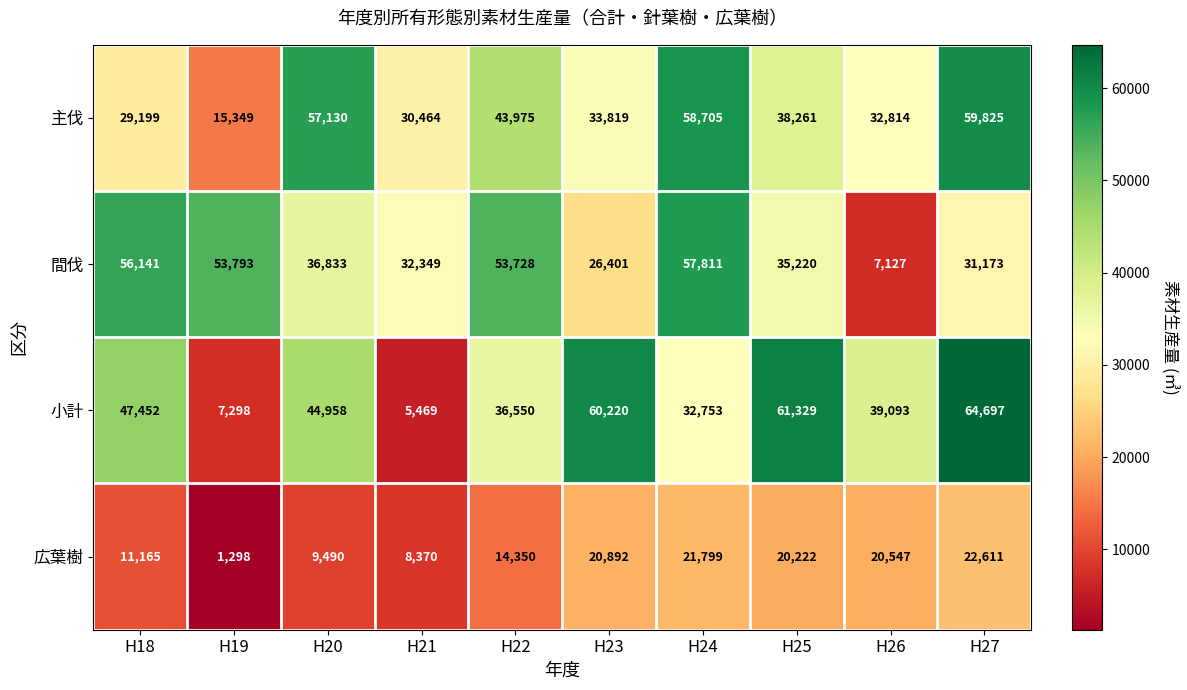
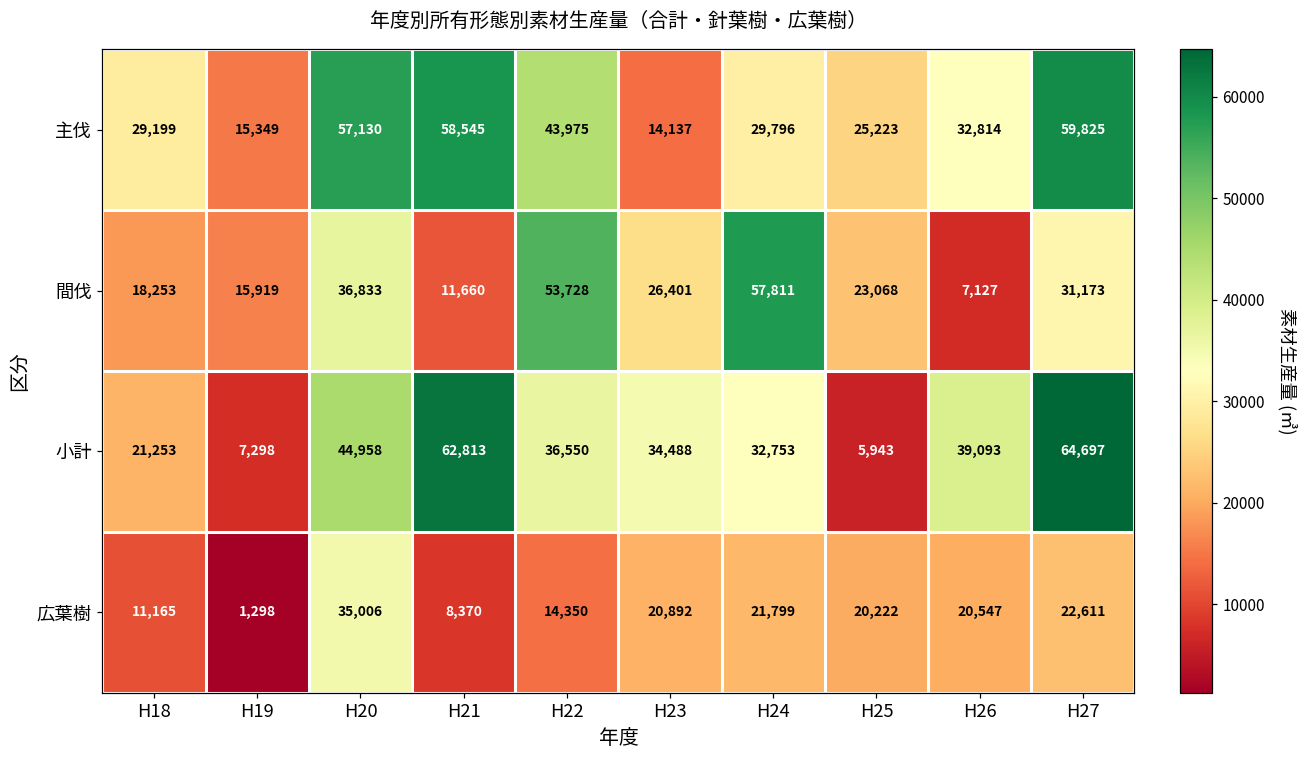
主伐, H21: 30,464 -> 58,545
主伐, H23: 33,819 -> 14,137
主伐, H24: 58,705 -> 29,796
主伐, H25: 38,261 -> 25,223
間伐, H18: 56,141 -> 18,253
間伐, H19: 53,793 -> 15,919
間伐, H21: 32,349 -> 11,660
間伐, H25: 35,220 -> 23,068
小計, H18: 47,452 -> 21,253
小計, H21: 5,469 -> 62,813
小計, H23: 60,220 -> 34,488
小計, H25: 61,329 -> 5,943
広葉樹, H20: 9,490 -> 35,006
